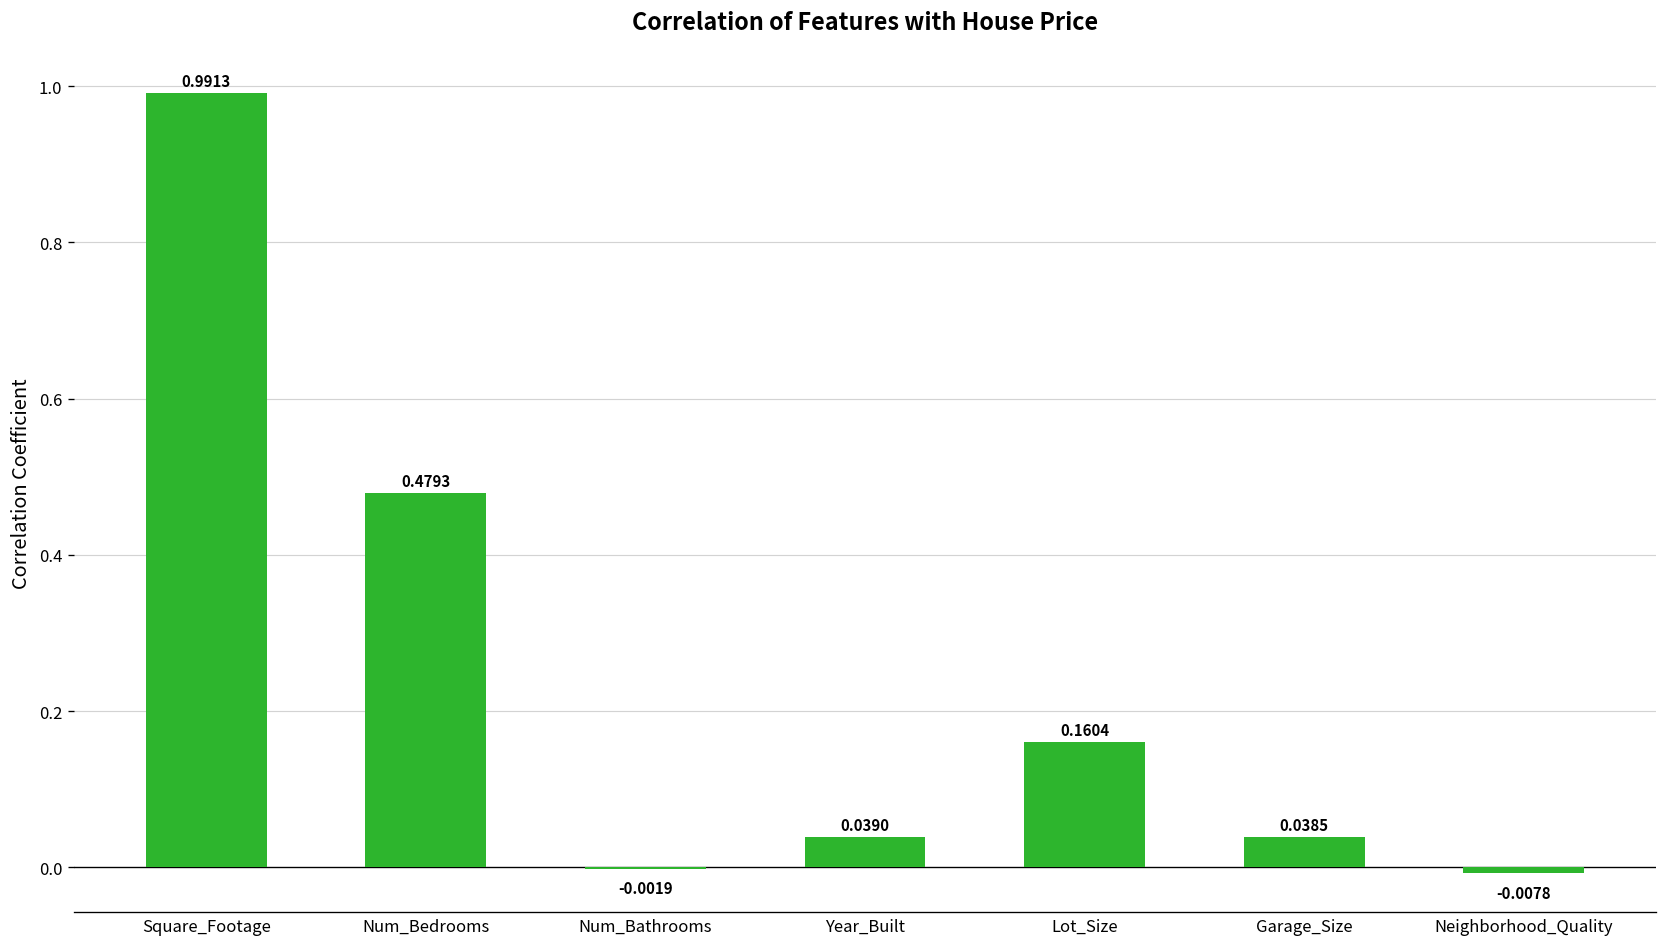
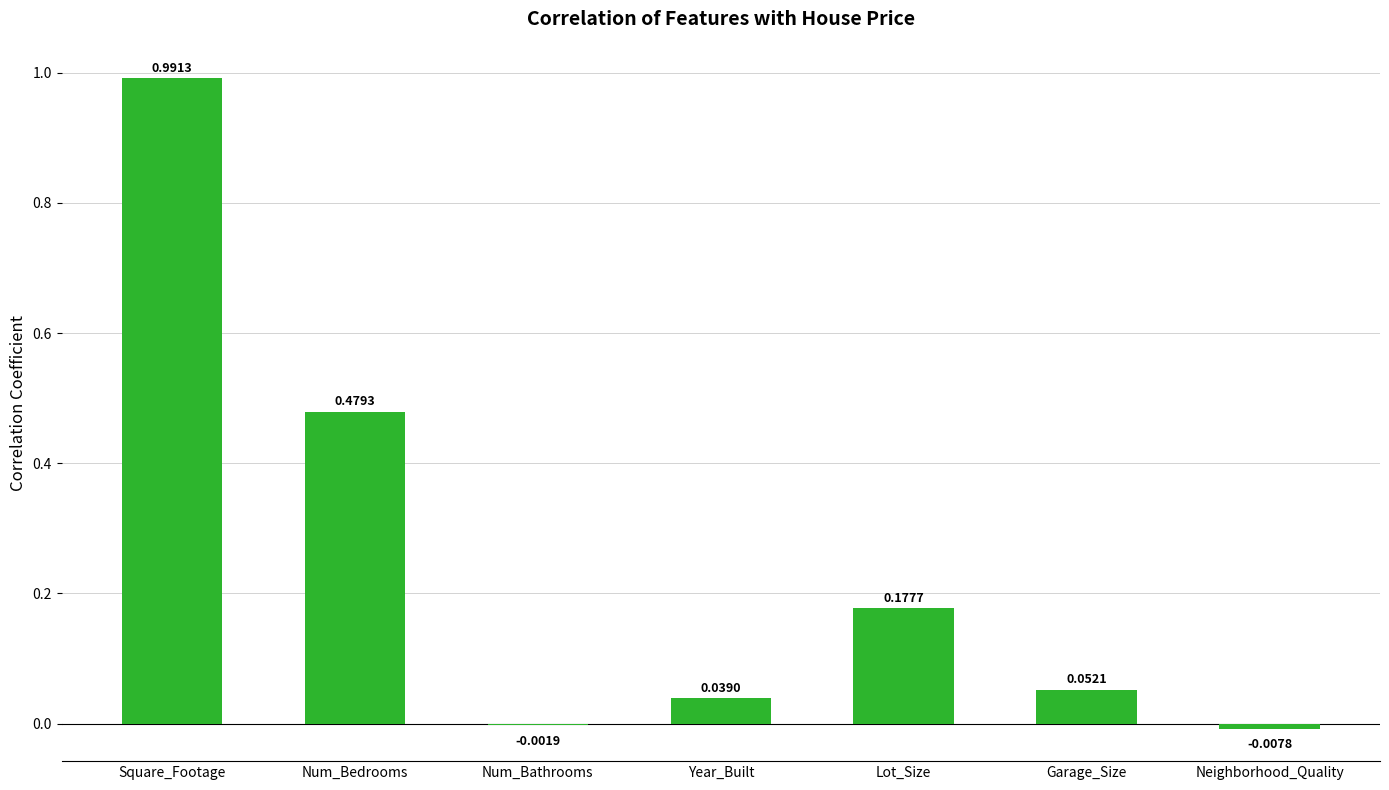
Lot_Size: 0.1604 -> 0.1777
Garage_Size: 0.0385 -> 0.0521
